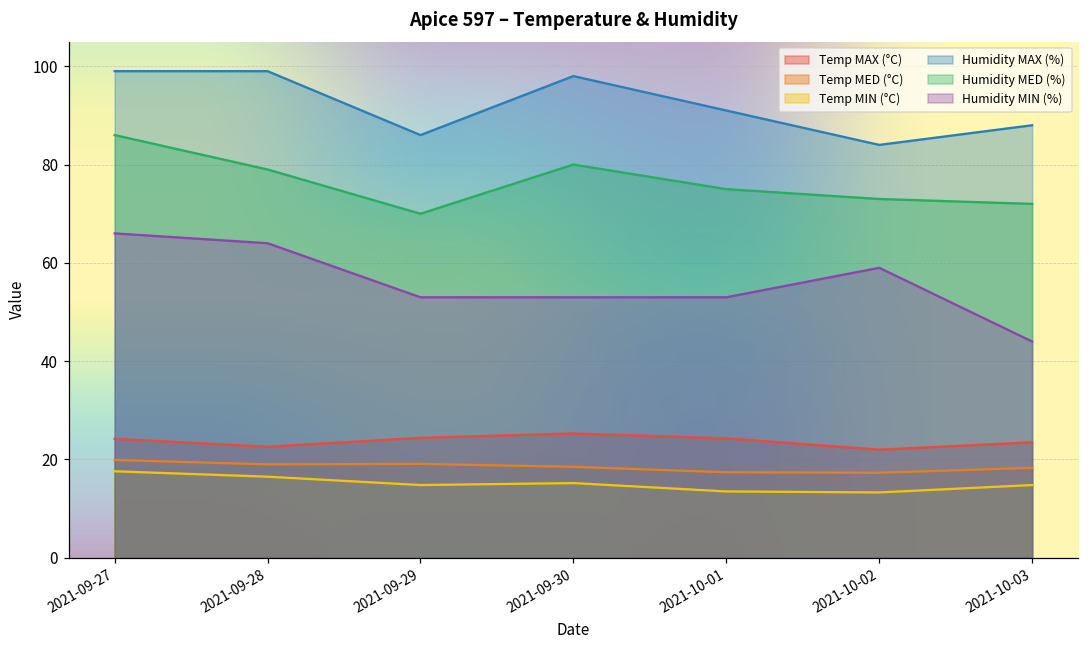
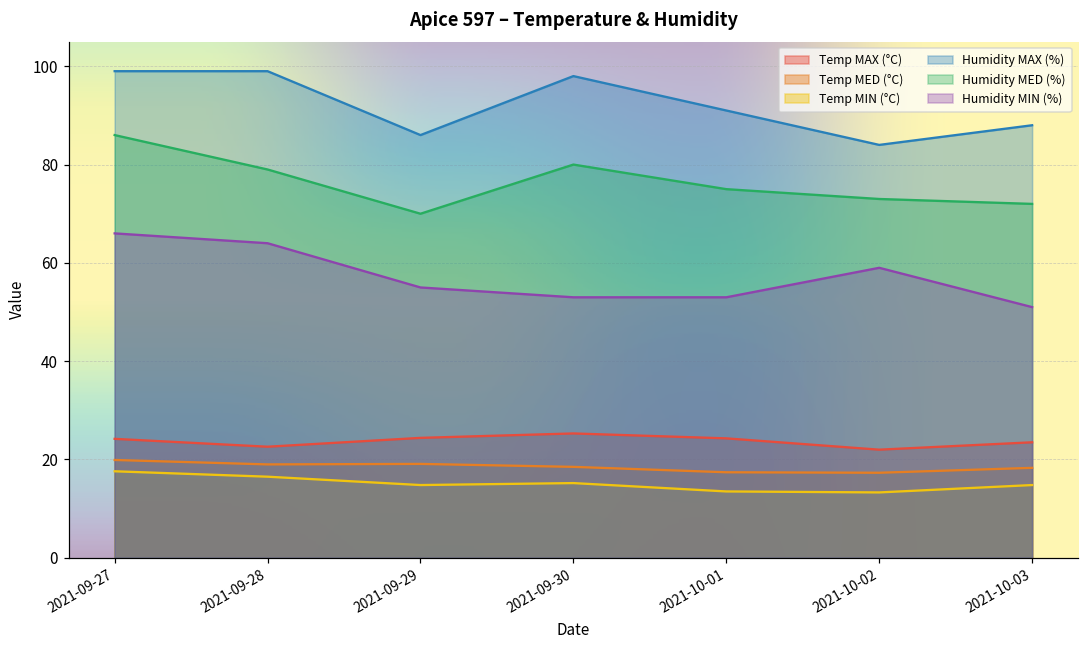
Humidity MIN (%), 2021-09-29: 53 -> 55
Humidity MIN (%), 2021-10-03: 44 -> 51
